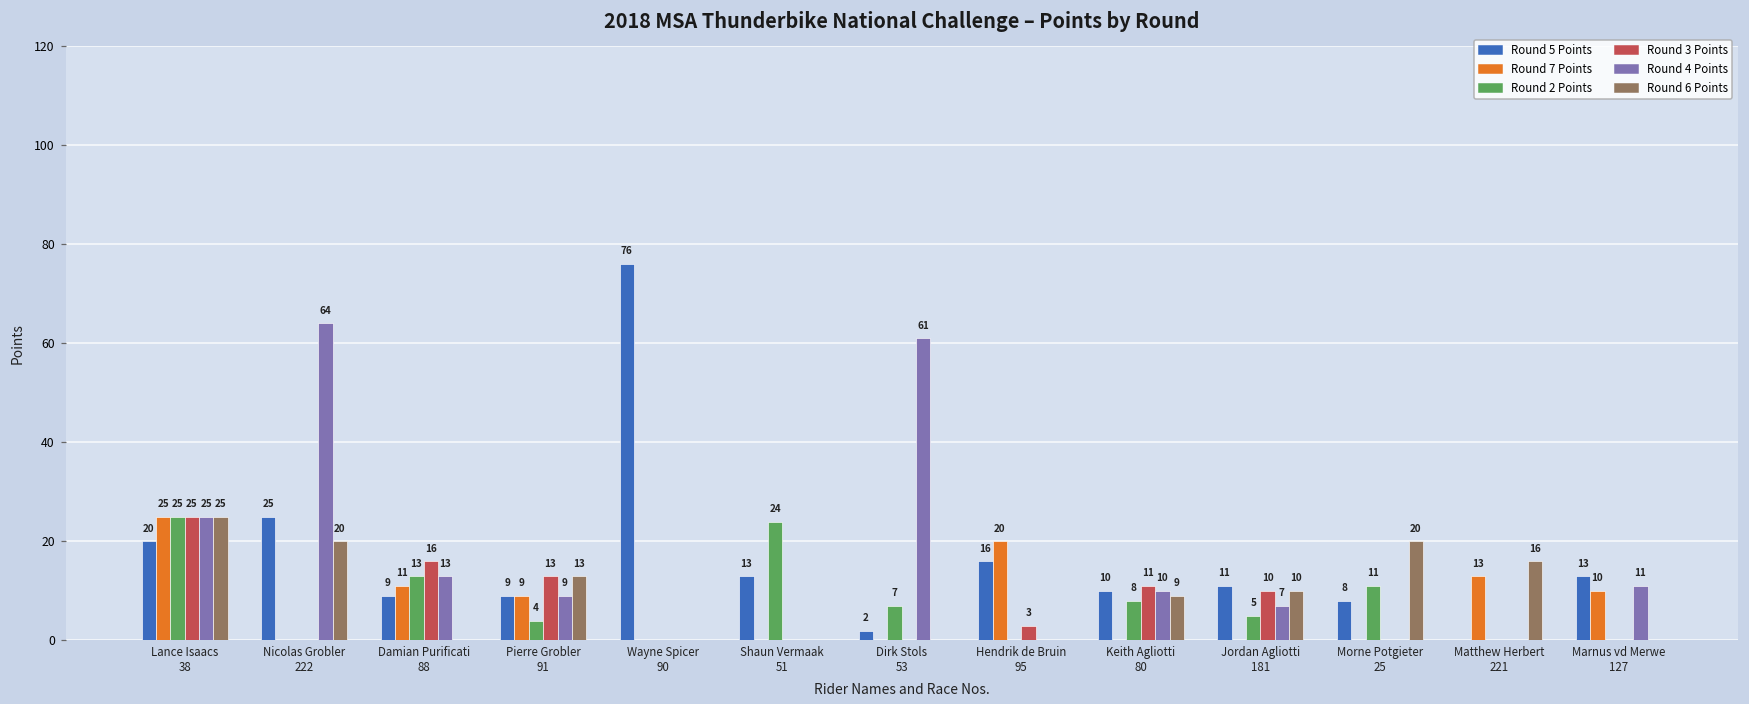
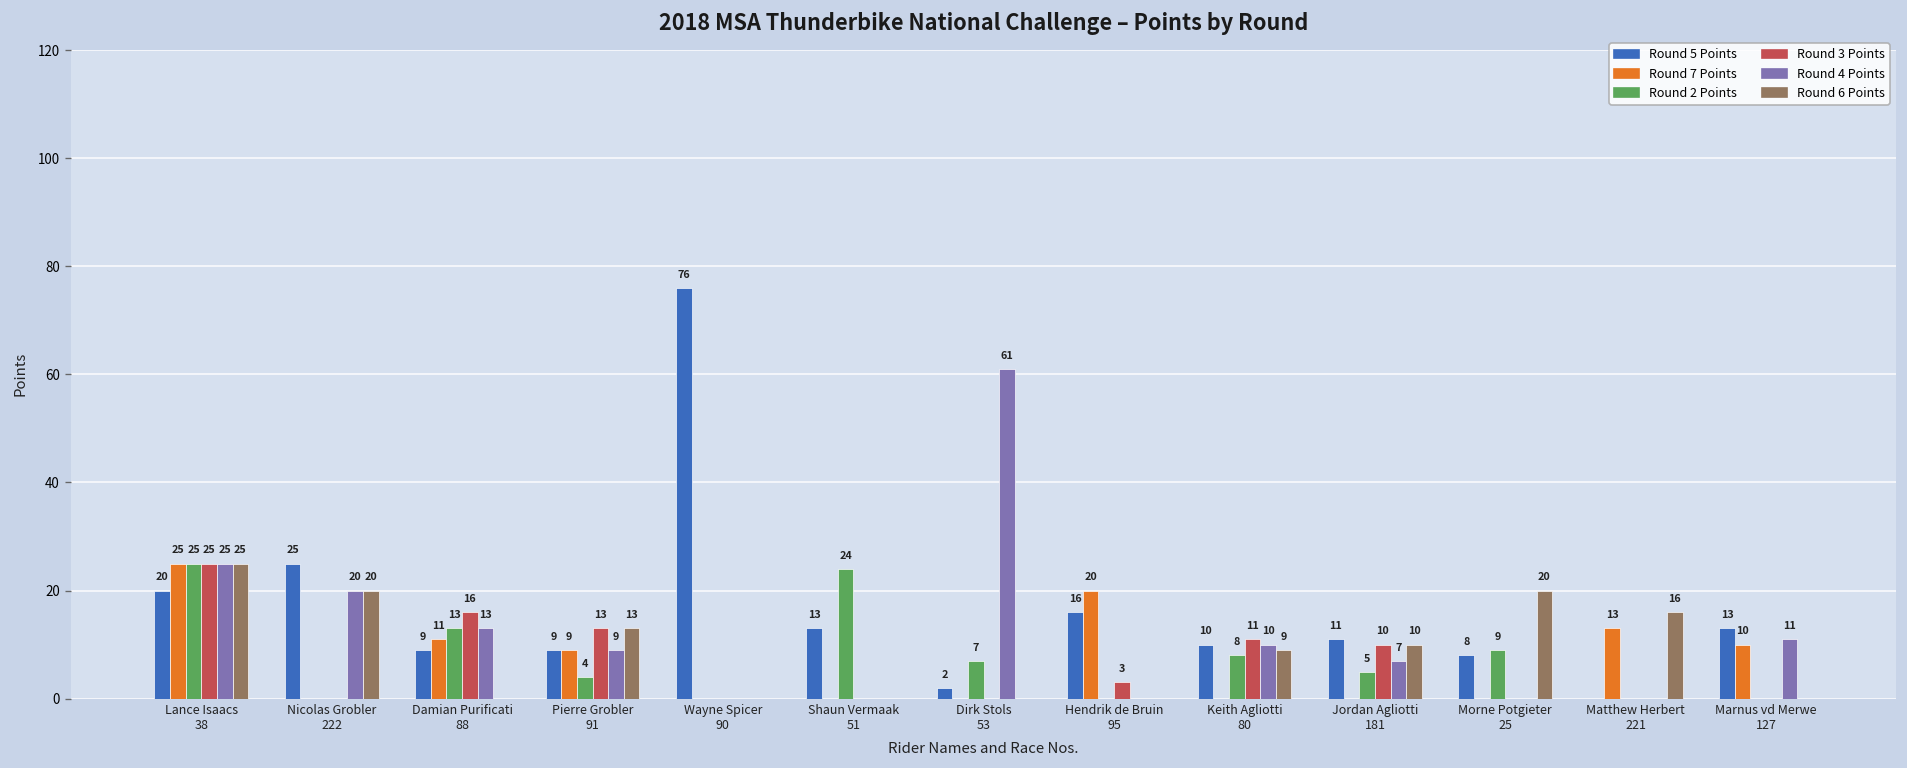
Round 4 Points, Nicolas Grobler 222: 64 -> 20
Round 2 Points, Morne Potgieter 25: 11 -> 9
